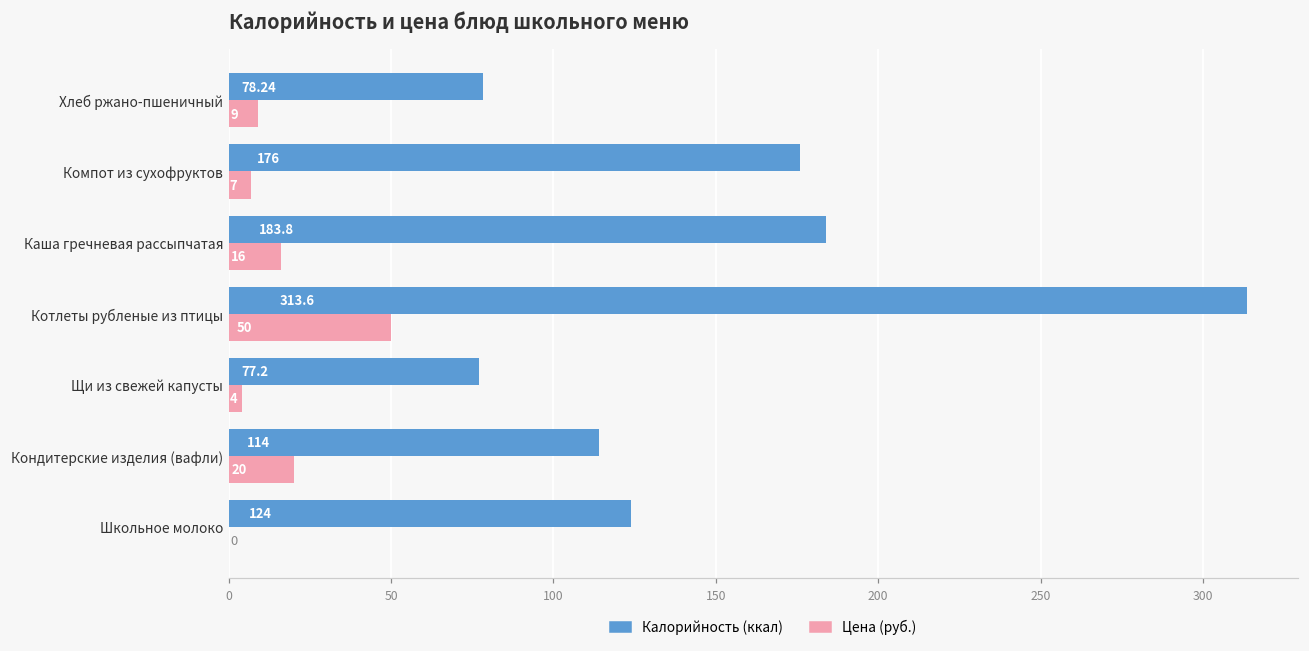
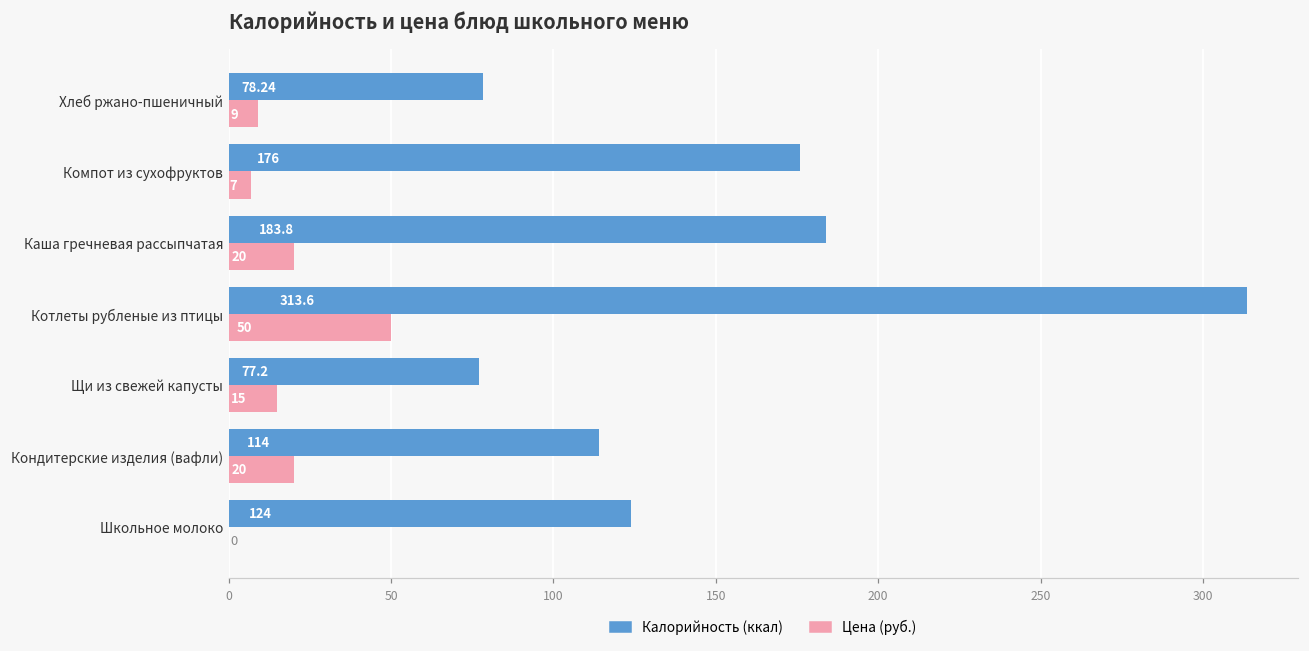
Цена (руб.), Каша гречневая рассыпчатая: 16 -> 20
Цена (руб.), Щи из свежей капусты: 4 -> 15
